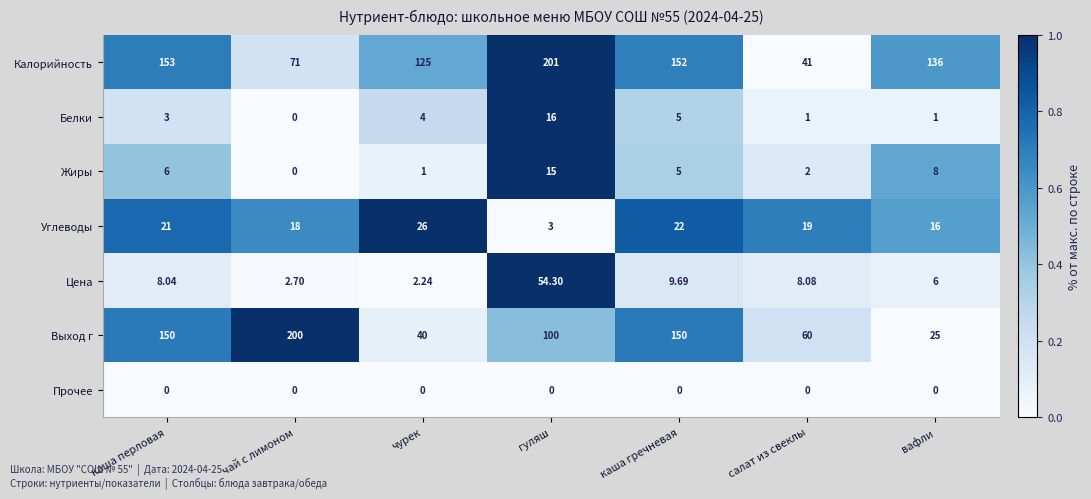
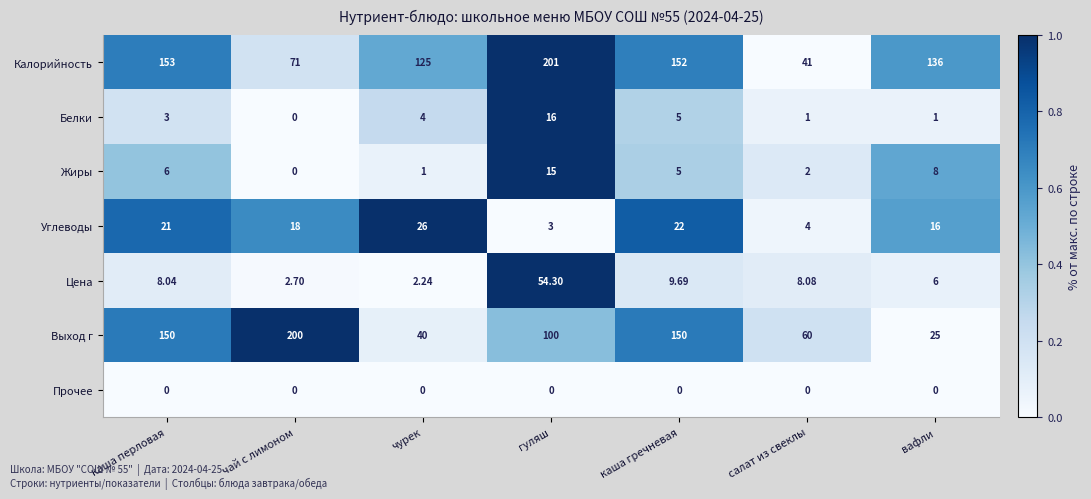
Углеводы, салат из свеклы: 19 -> 4
